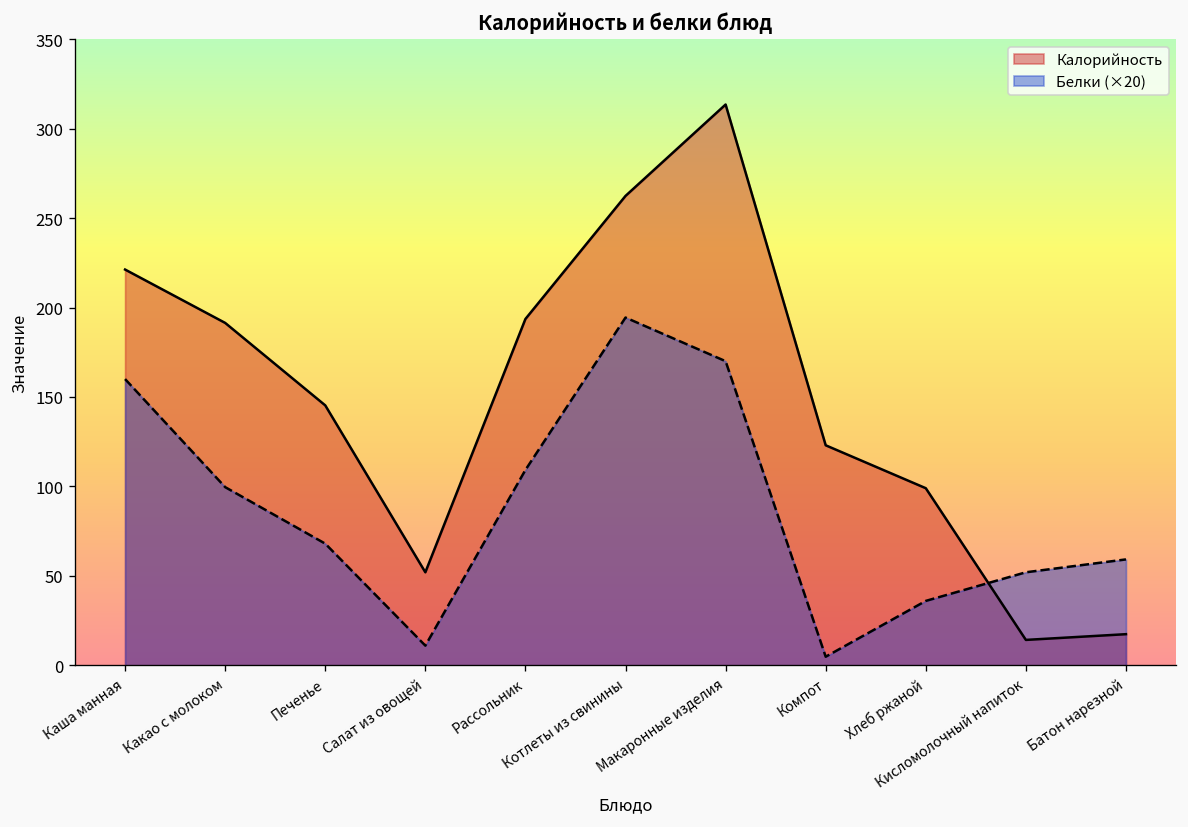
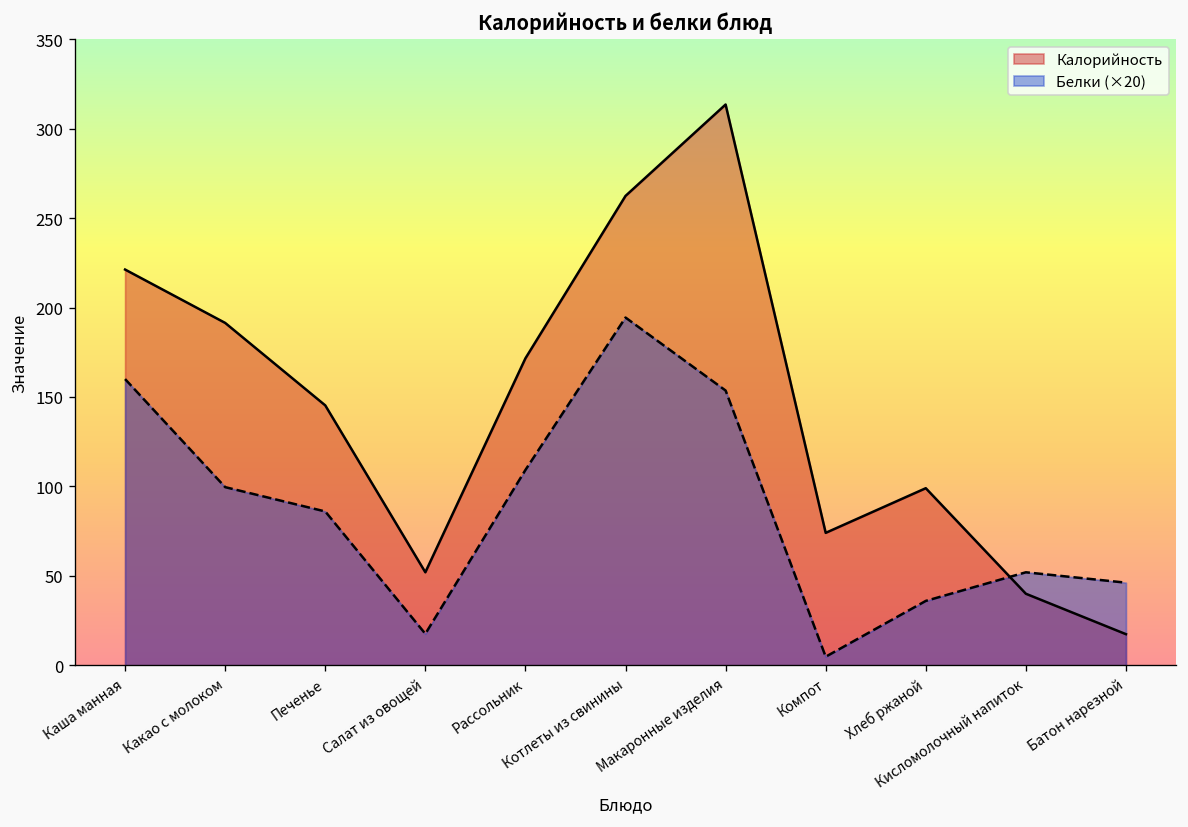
Белки (×20), Печенье: 68 -> 86
Белки (×20), Салат из овощей: 11 -> 18
Калорийность, Рассольник: 194 -> 172
Белки (×20), Макаронные изделия: 170 -> 154
Калорийность, Компот: 123 -> 74
Калорийность, Кисломолочный напиток: 14 -> 40
Белки (×20), Батон нарезной: 59 -> 46
